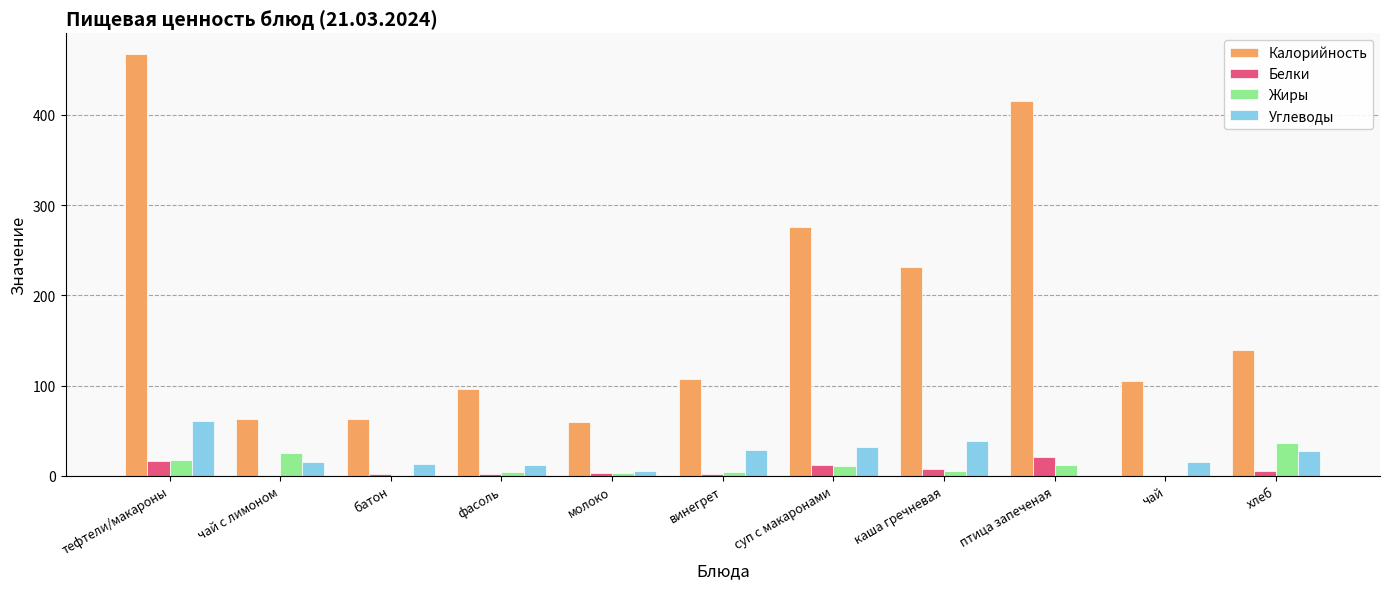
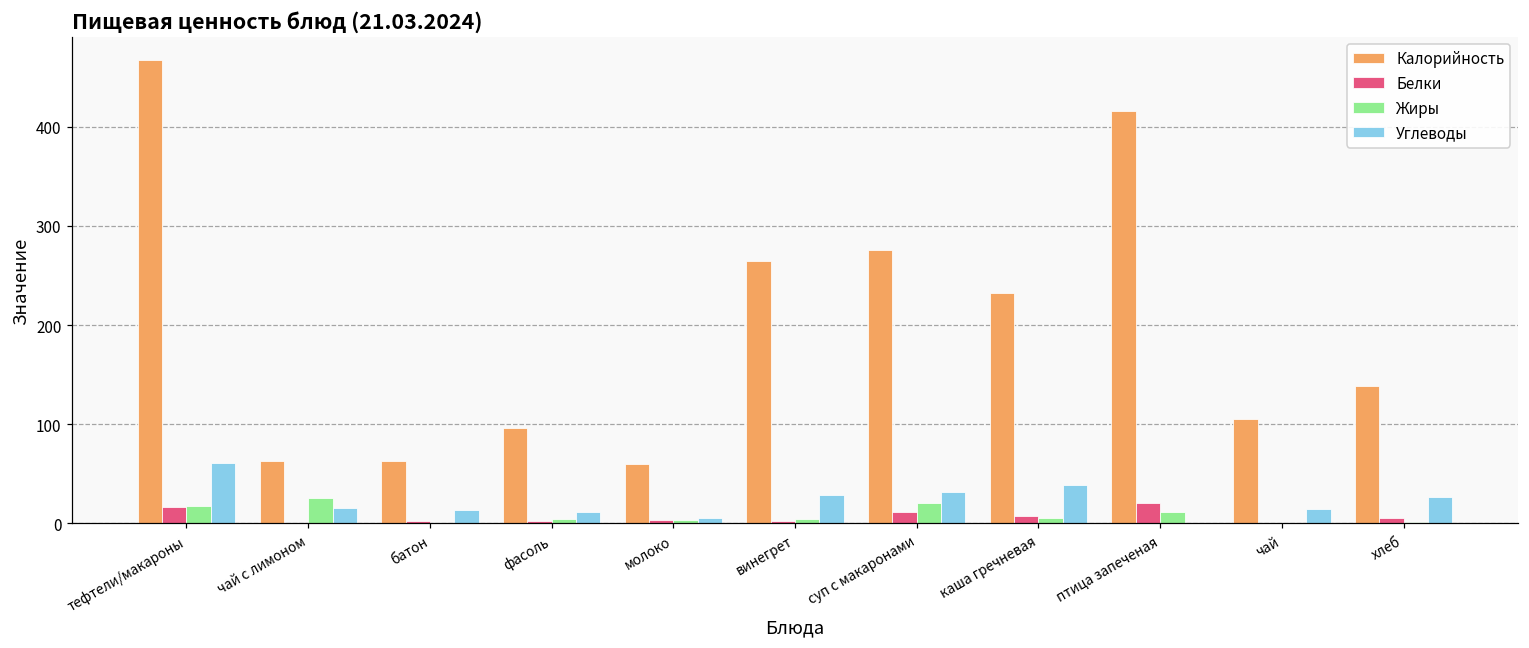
Калорийность, винегрет: 110 -> 260
Жиры, суп с макаронами: 10 -> 20
Жиры, хлеб: 40 -> 0
